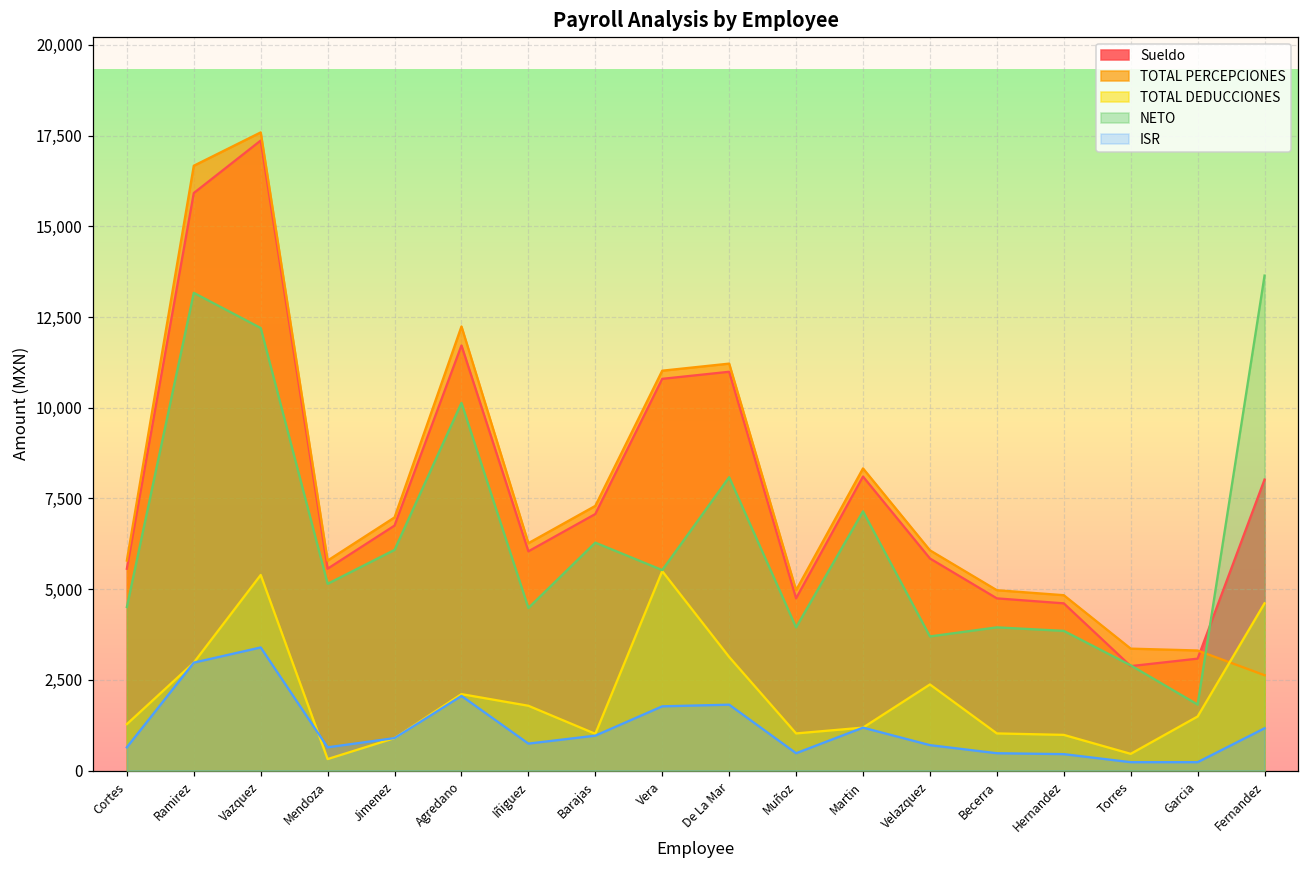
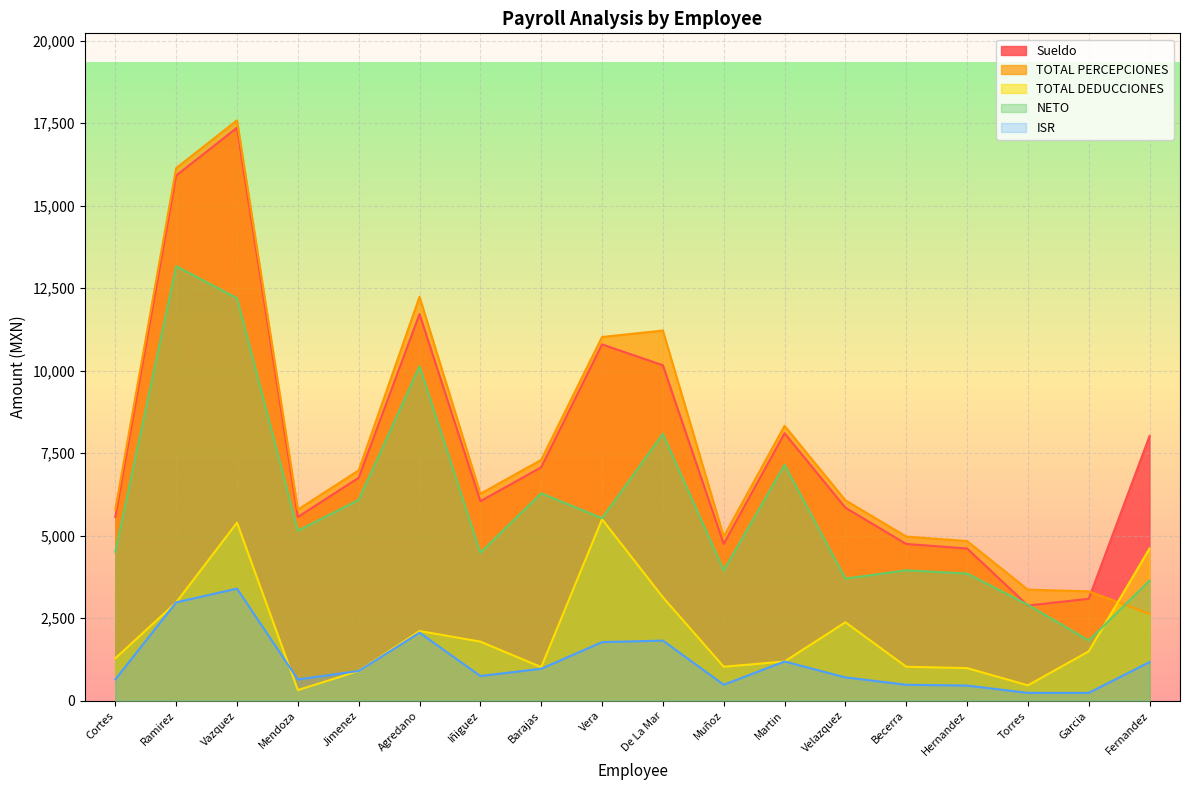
TOTAL PERCEPCIONES, Ramirez: 16,700 -> 16,100
Sueldo, De La Mar: 11,000 -> 10,200
NETO, Fernandez: 13,600 -> 3,600
